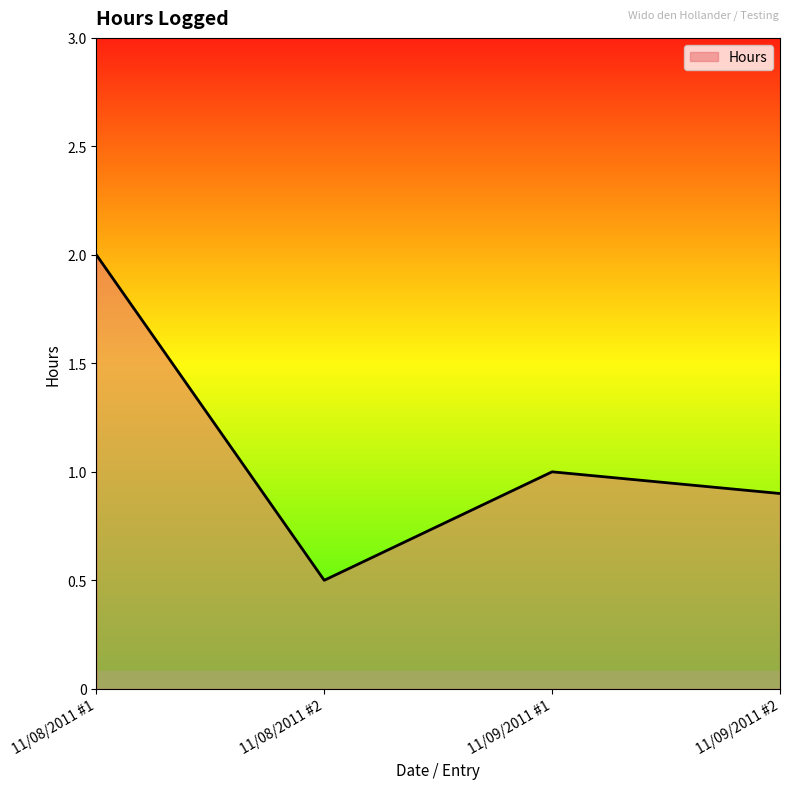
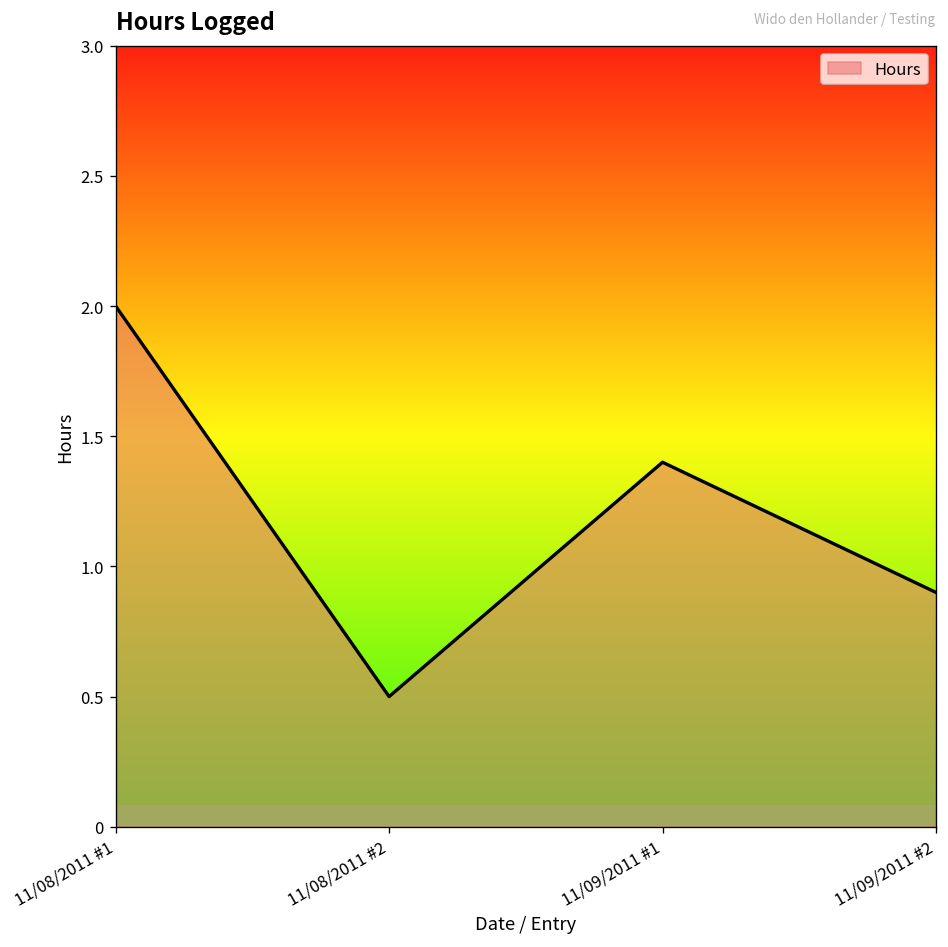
11/09/2011 #1: 1.0 -> 1.4
